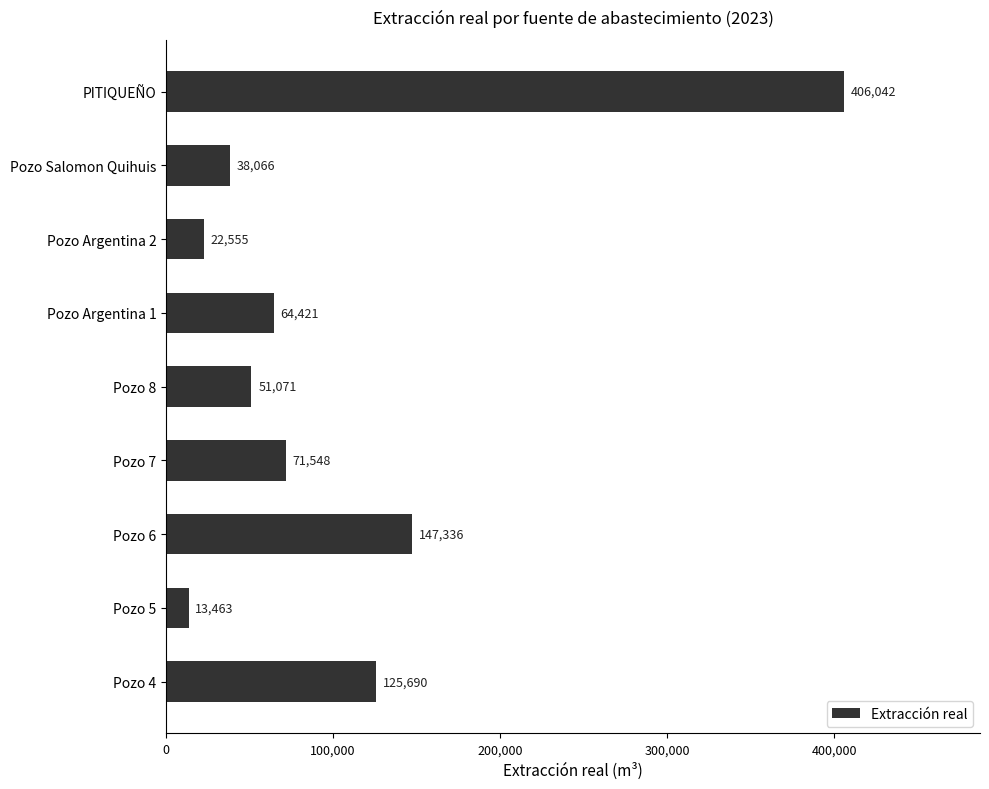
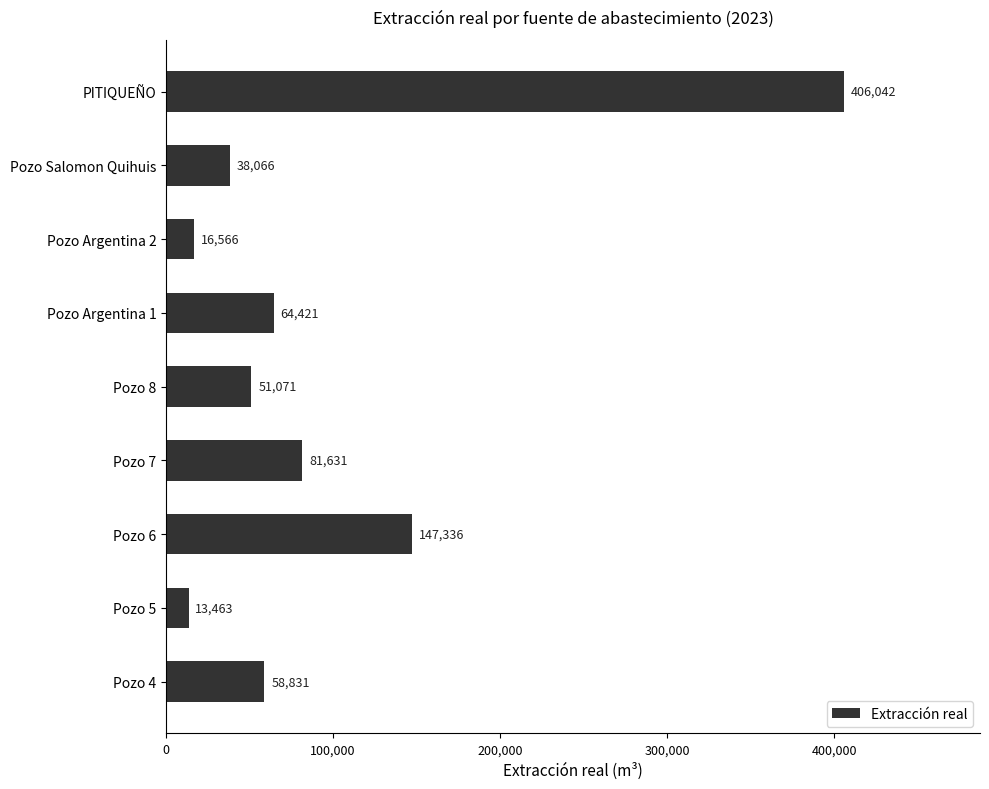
Pozo Argentina 2: 22,555 -> 16,566
Pozo 7: 71,548 -> 81,631
Pozo 4: 125,690 -> 58,831
